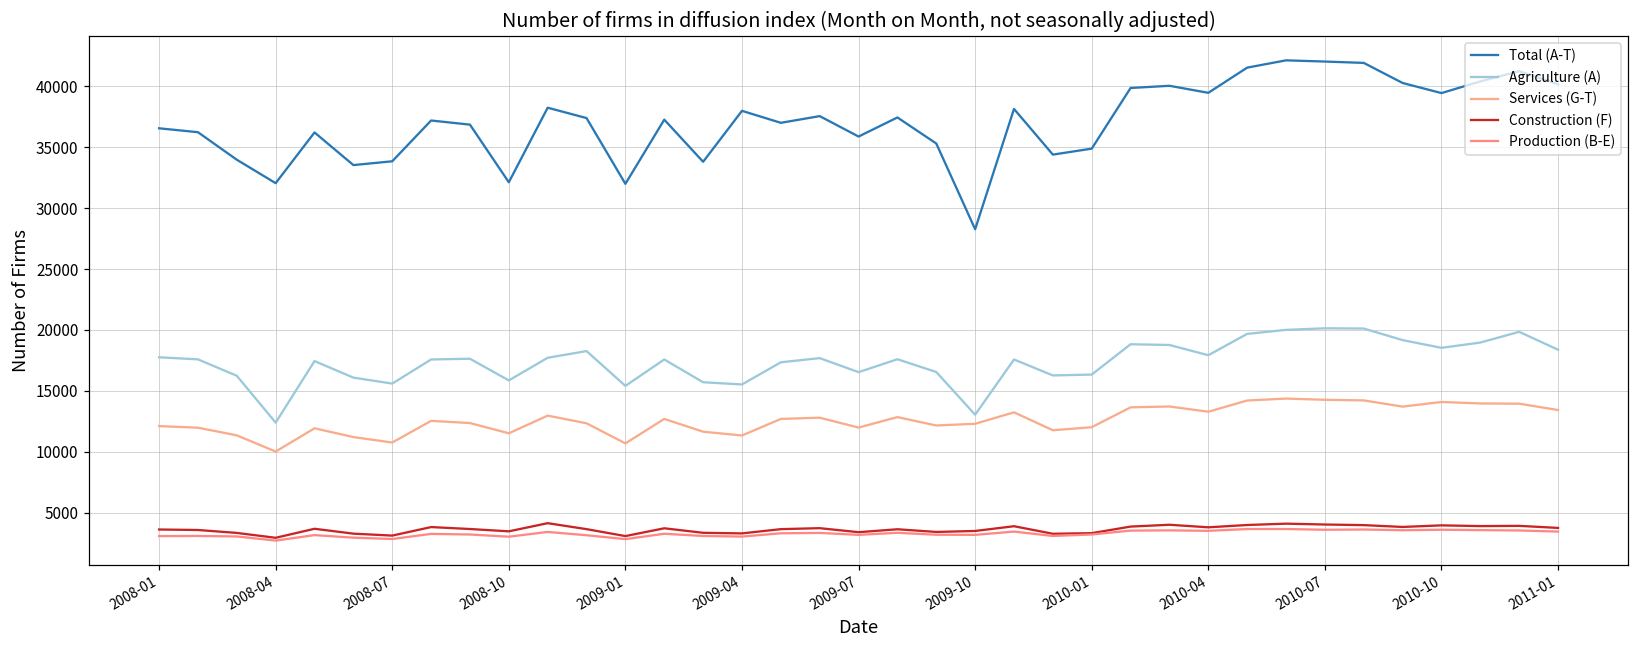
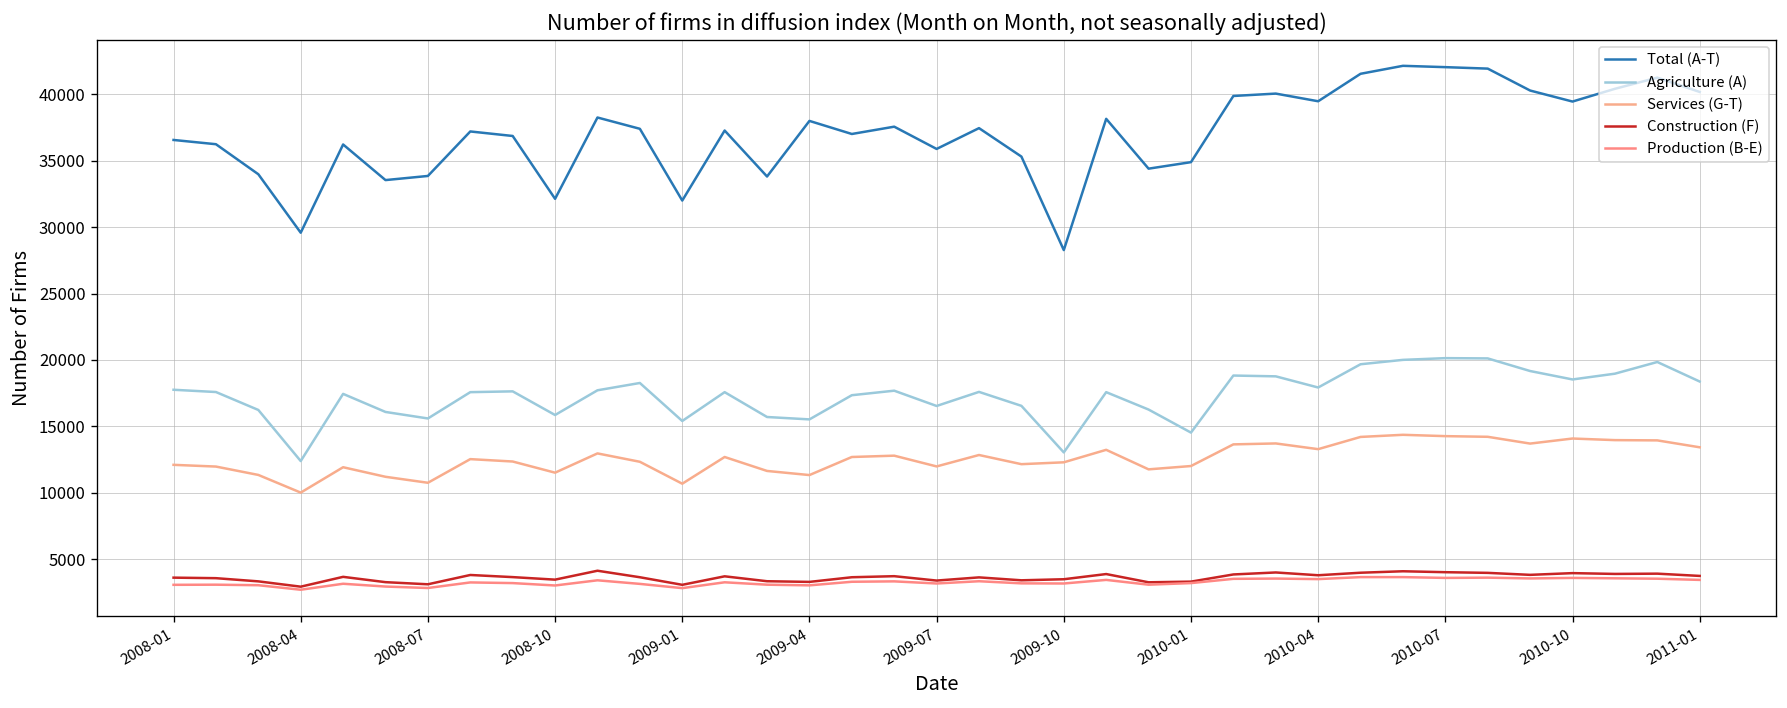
Total (A-T), 2008-04: 32100 -> 29600
Agriculture (A), 2010-01: 16300 -> 14500
